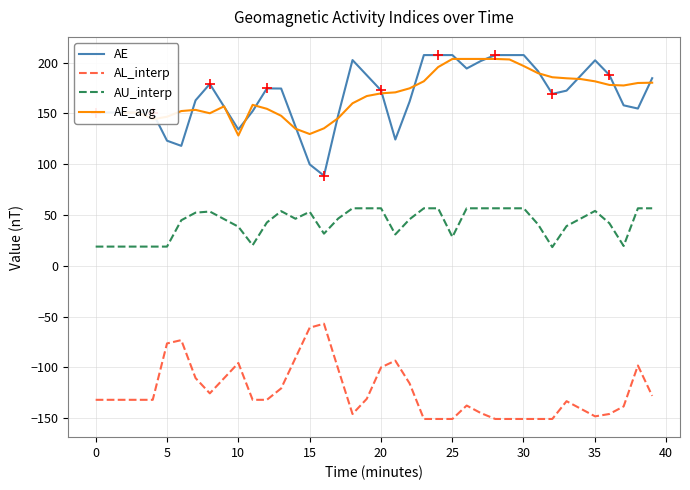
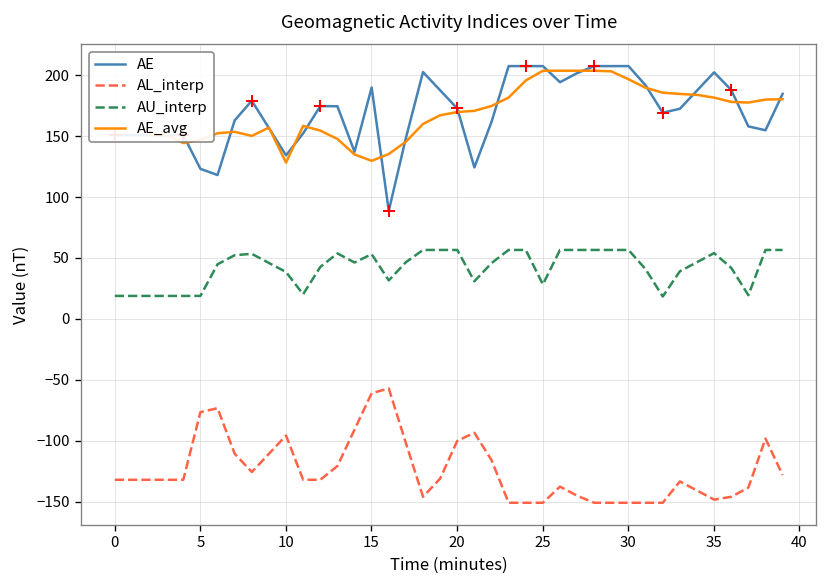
AE, 15: 100 -> 190
